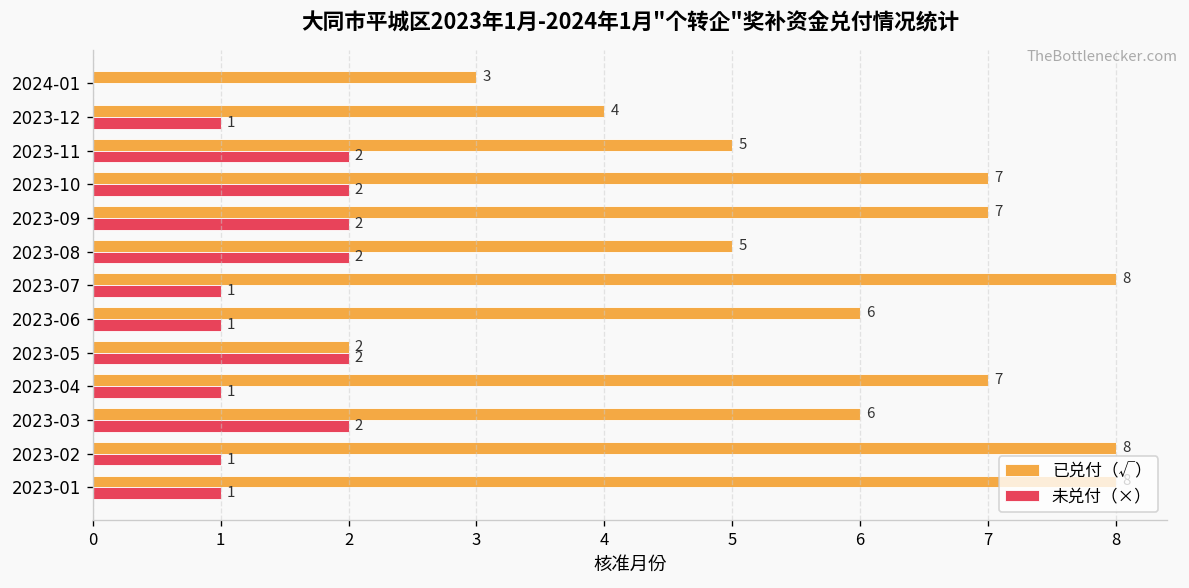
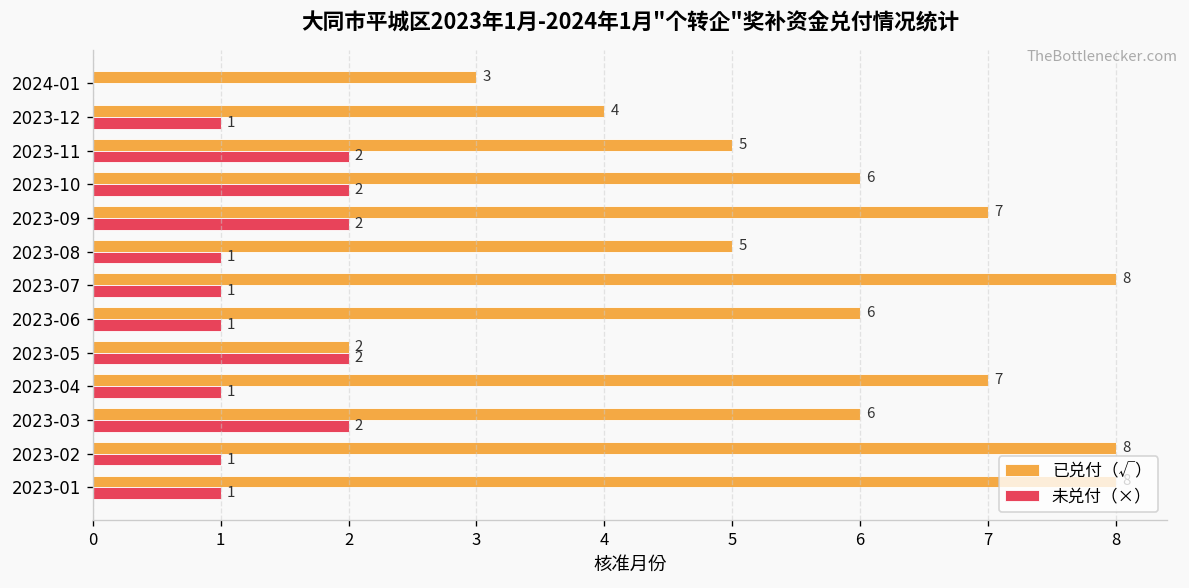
已兑付（√）, 2023-10: 7 -> 6
未兑付（×）, 2023-08: 2 -> 1
